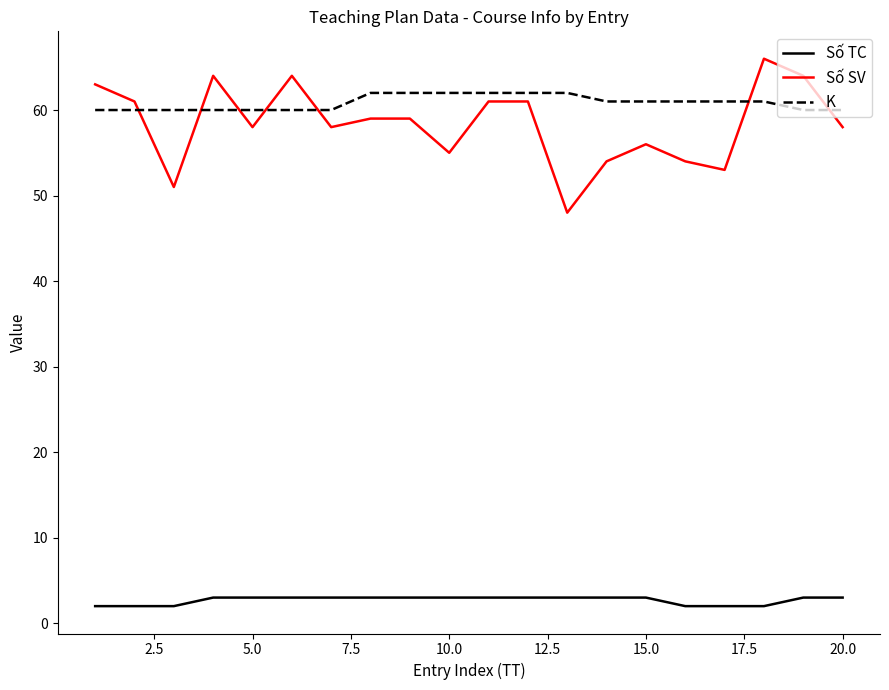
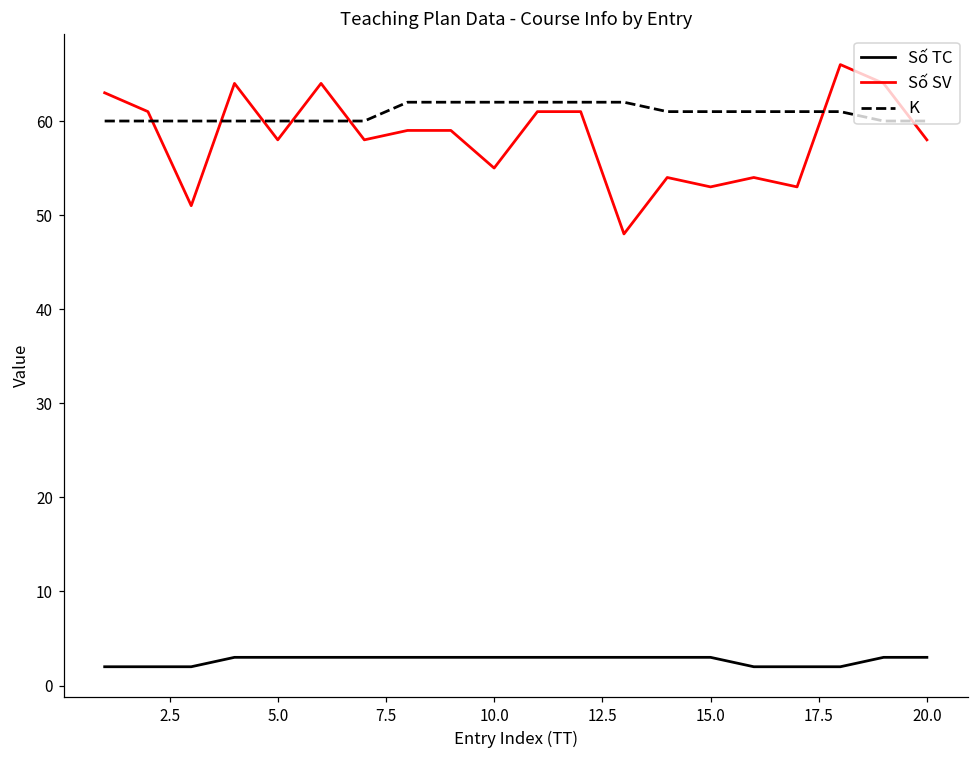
Số SV, 15.0: 56 -> 53
